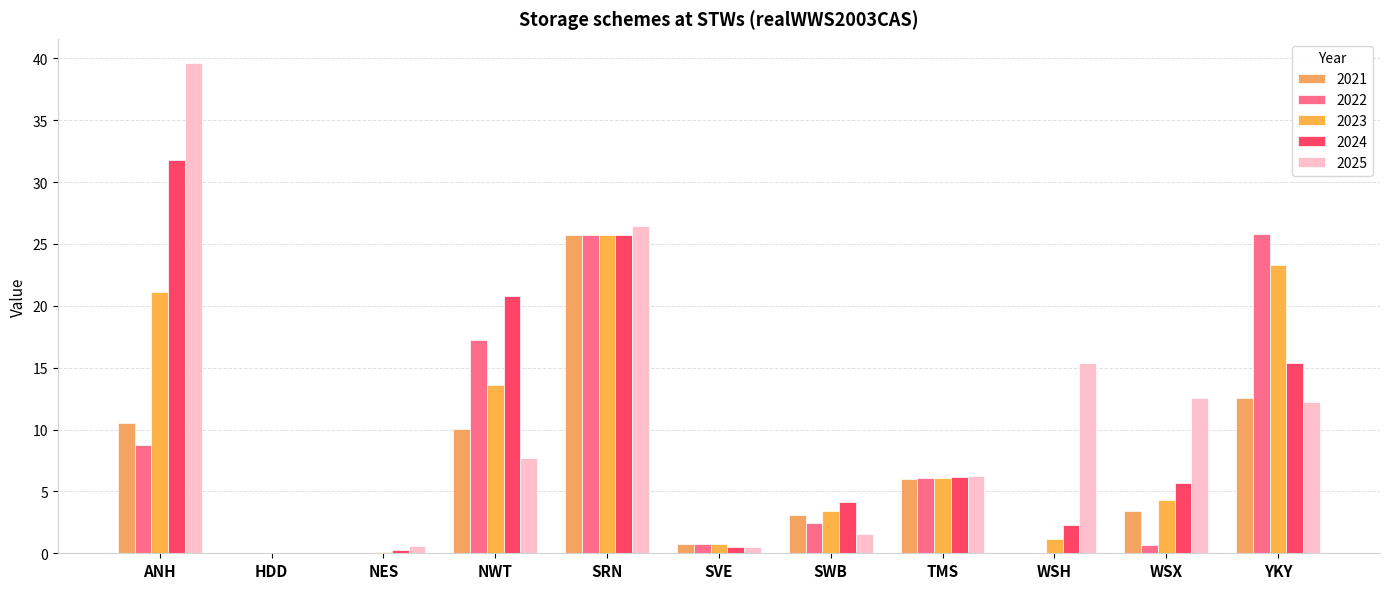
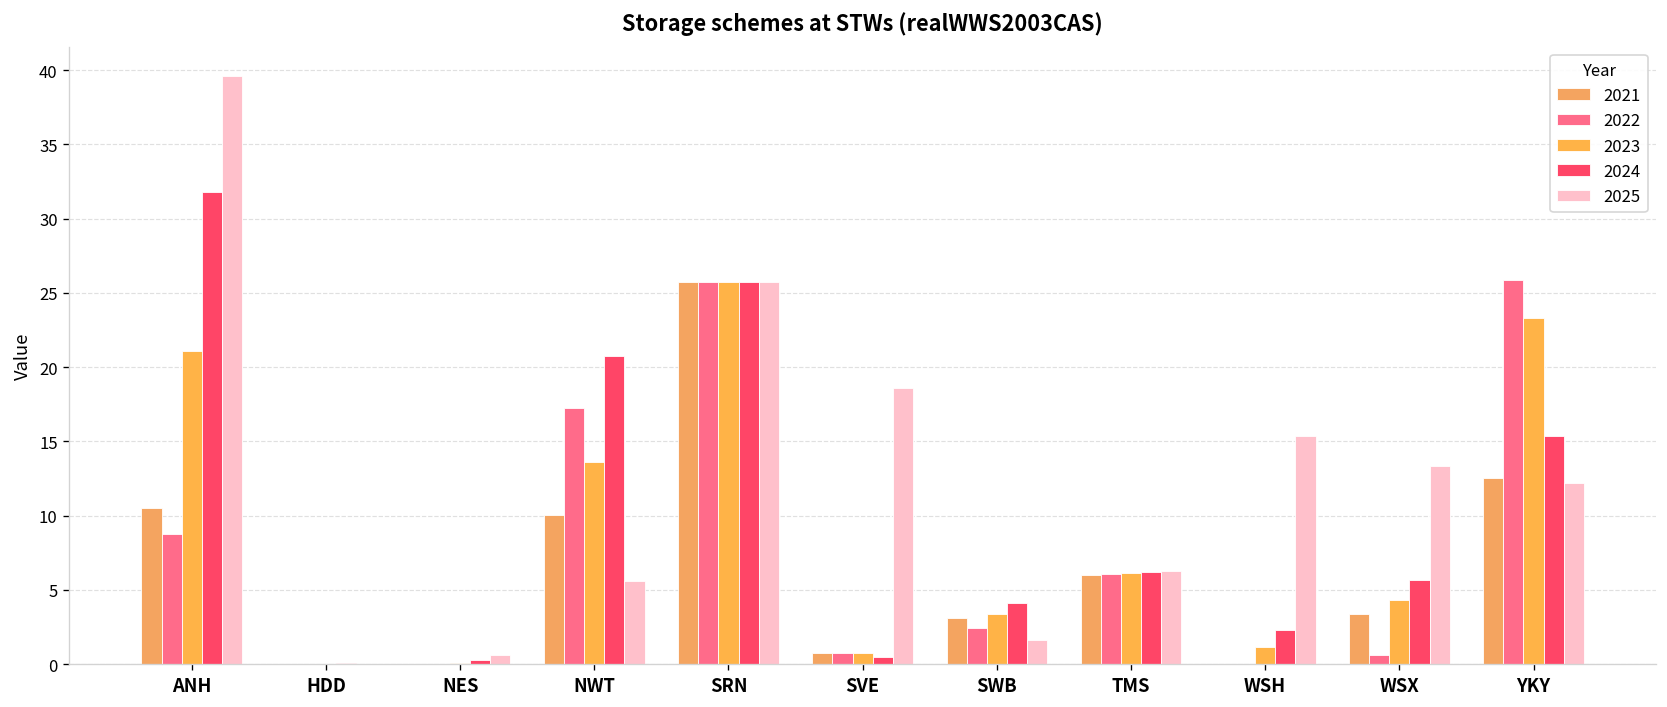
2025, NWT: 7.7 -> 5.6
2025, SRN: 26.5 -> 25.7
2025, SVE: 0.5 -> 18.6
2025, WSX: 12.6 -> 13.3
